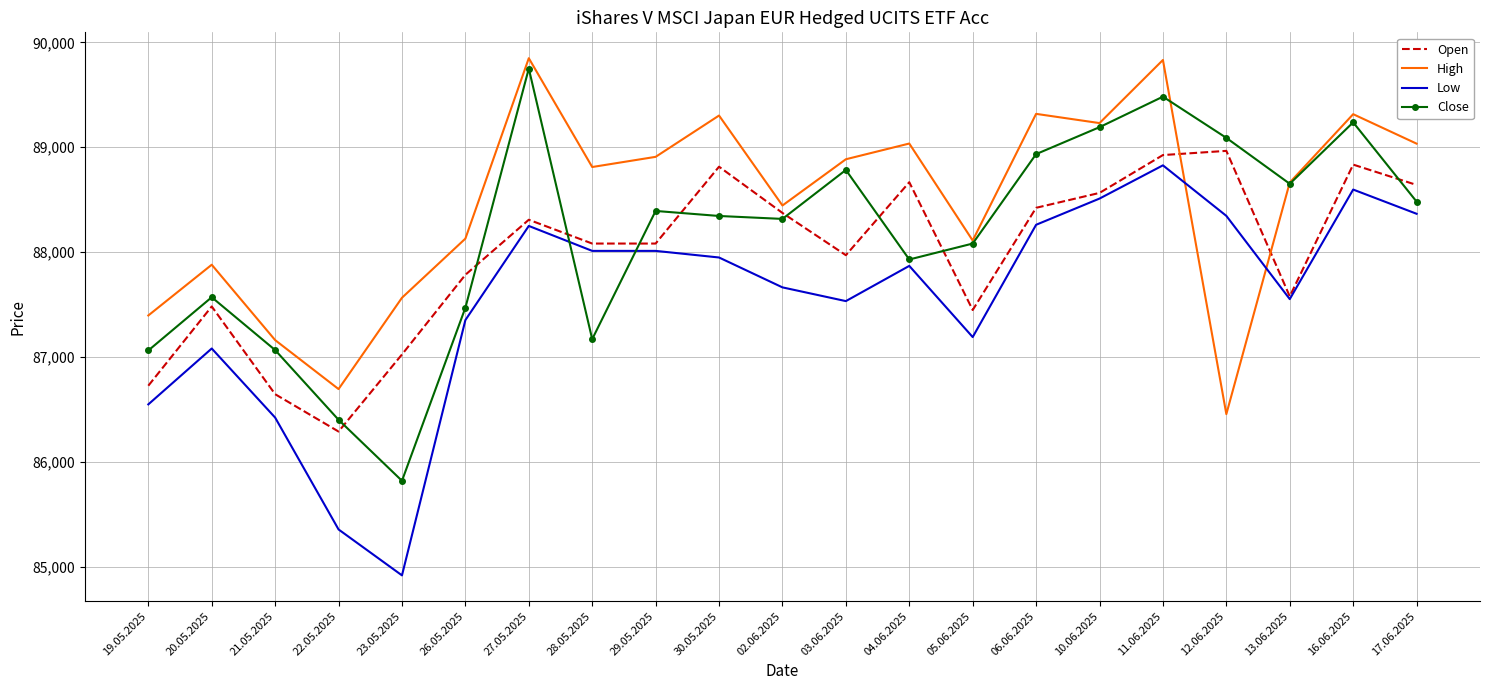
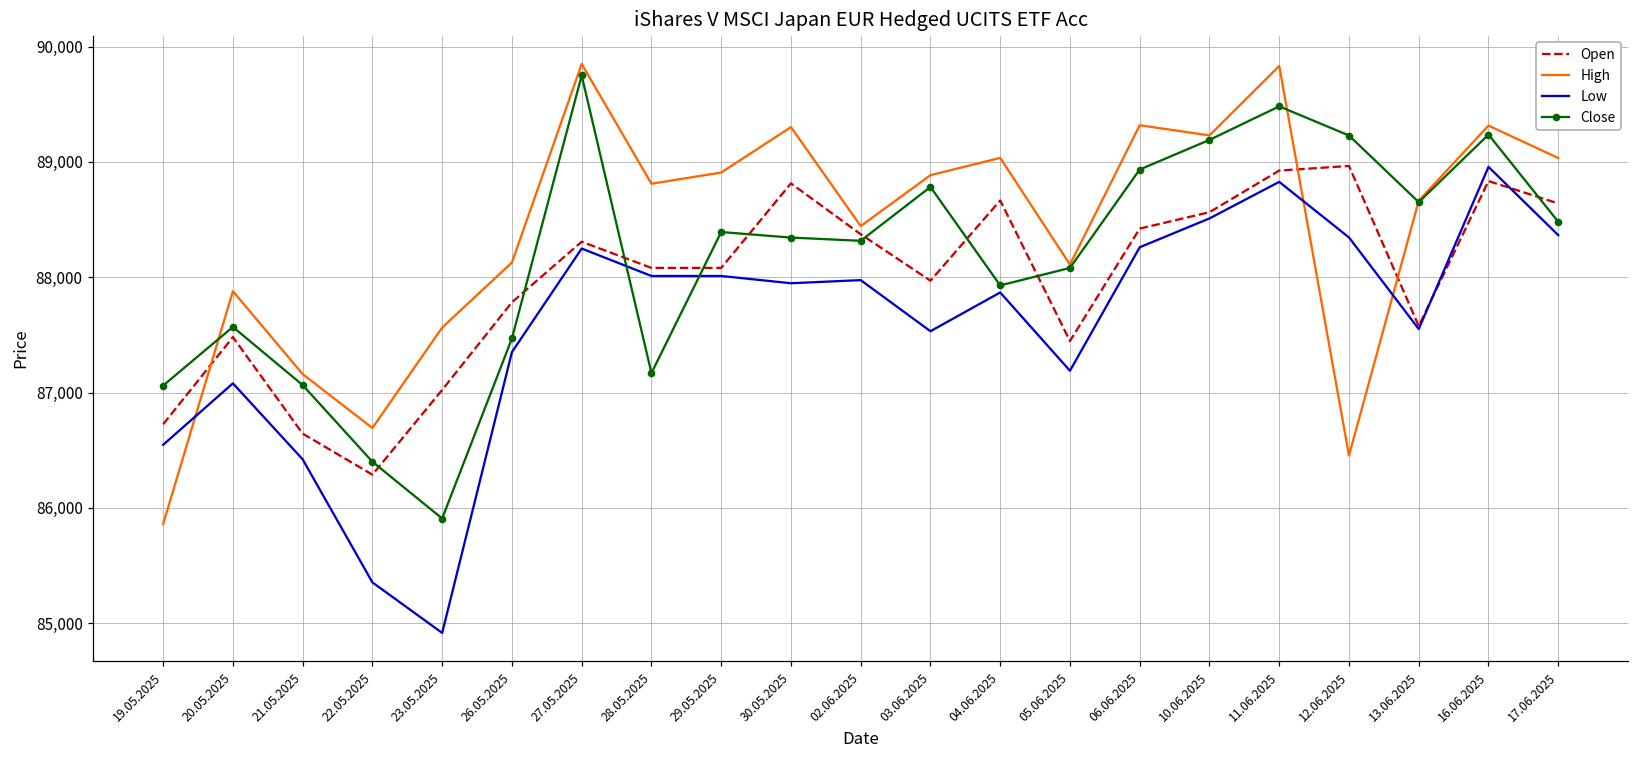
High, 19.05.2025: 87,400 -> 85,860
Close, 23.05.2025: 85,820 -> 85,910
Low, 02.06.2025: 87,660 -> 87,980
Close, 12.06.2025: 89,090 -> 89,230
Low, 16.06.2025: 88,600 -> 88,960
